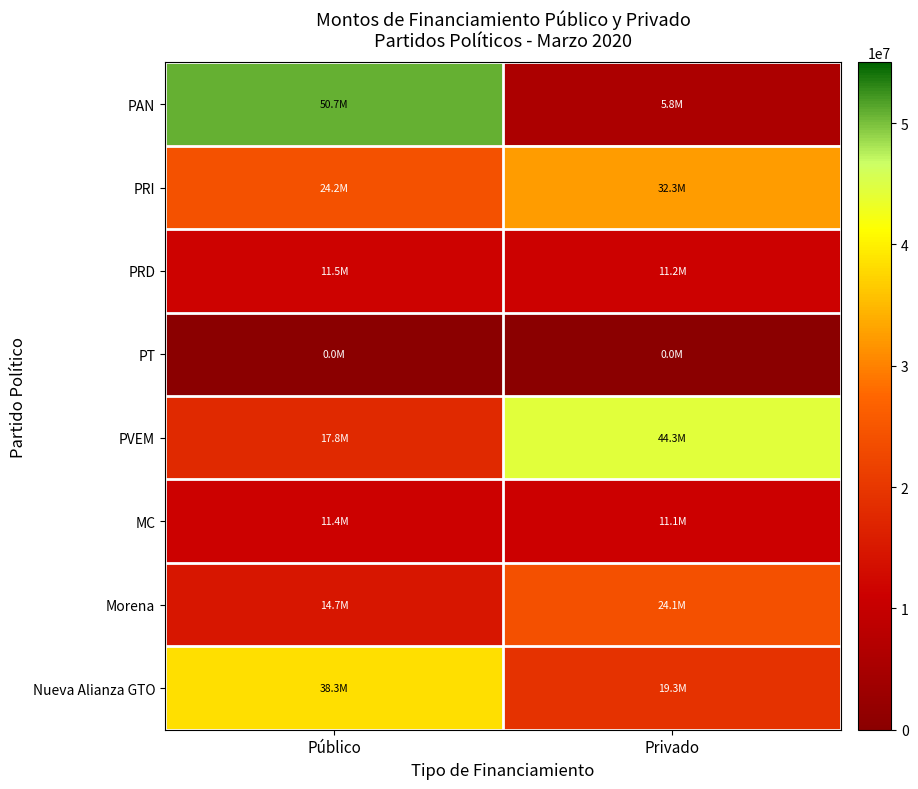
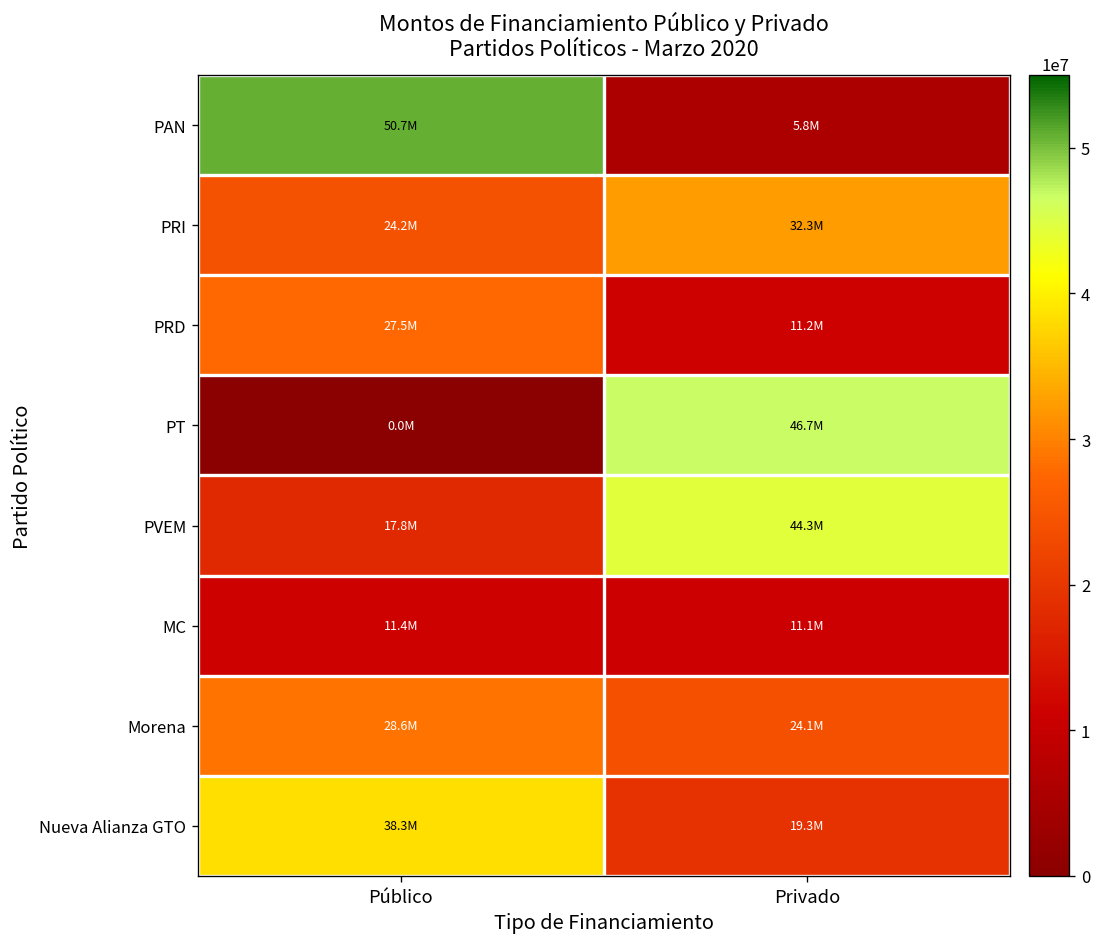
PRD, Público: 11.5M -> 27.5M
PT, Privado: 0.0M -> 46.7M
Morena, Público: 14.7M -> 28.6M
